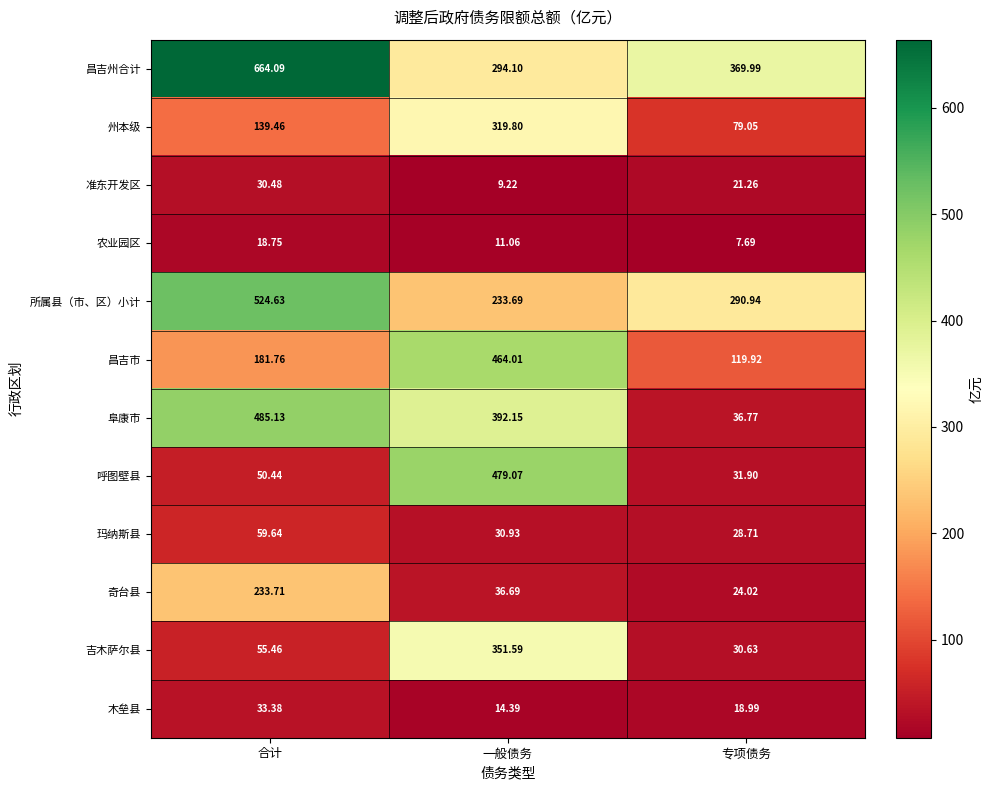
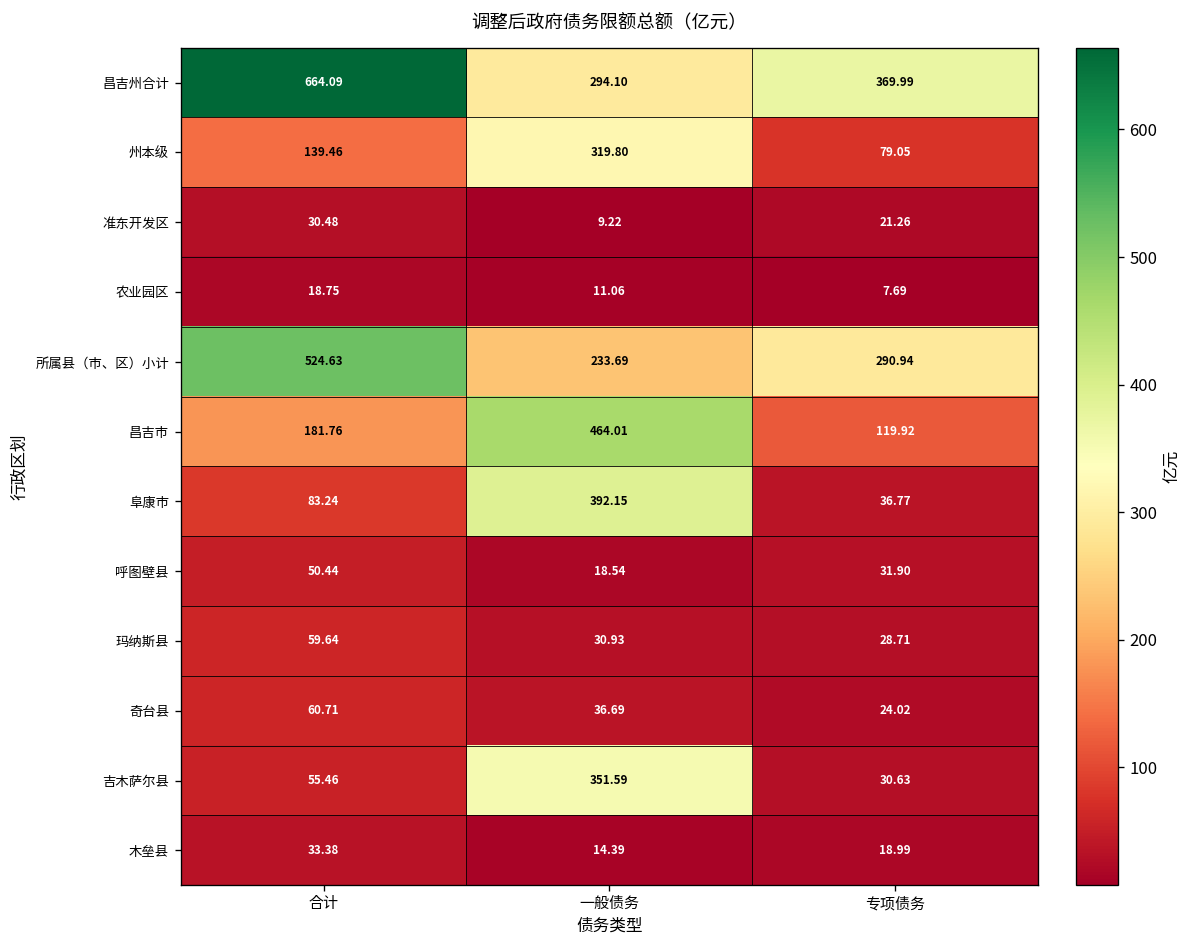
阜康市, 合计: 485.13 -> 83.24
呼图壁县, 一般债务: 479.07 -> 18.54
奇台县, 合计: 233.71 -> 60.71
